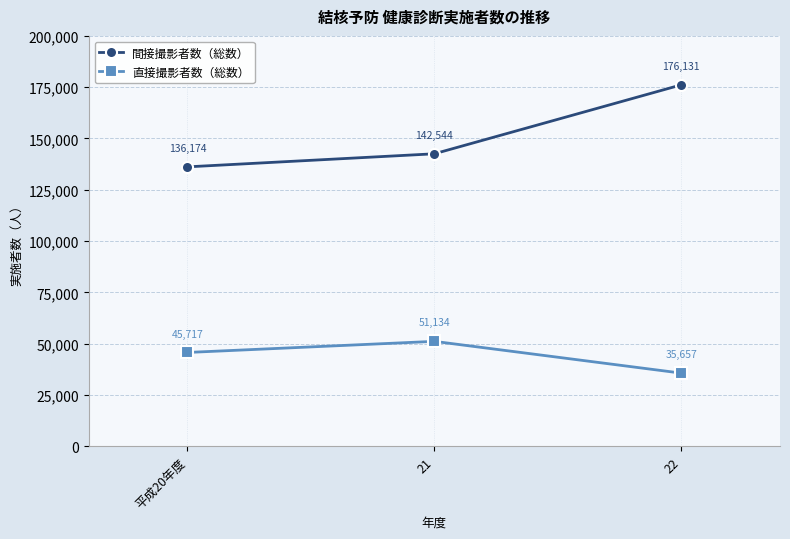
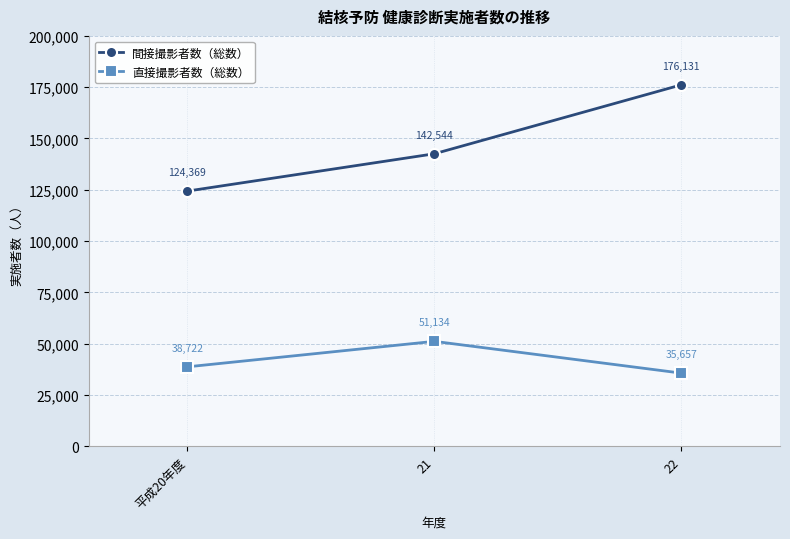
間接撮影者数（総数）, 平成20年度: 136,174 -> 124,369
直接撮影者数（総数）, 平成20年度: 45,717 -> 38,722
